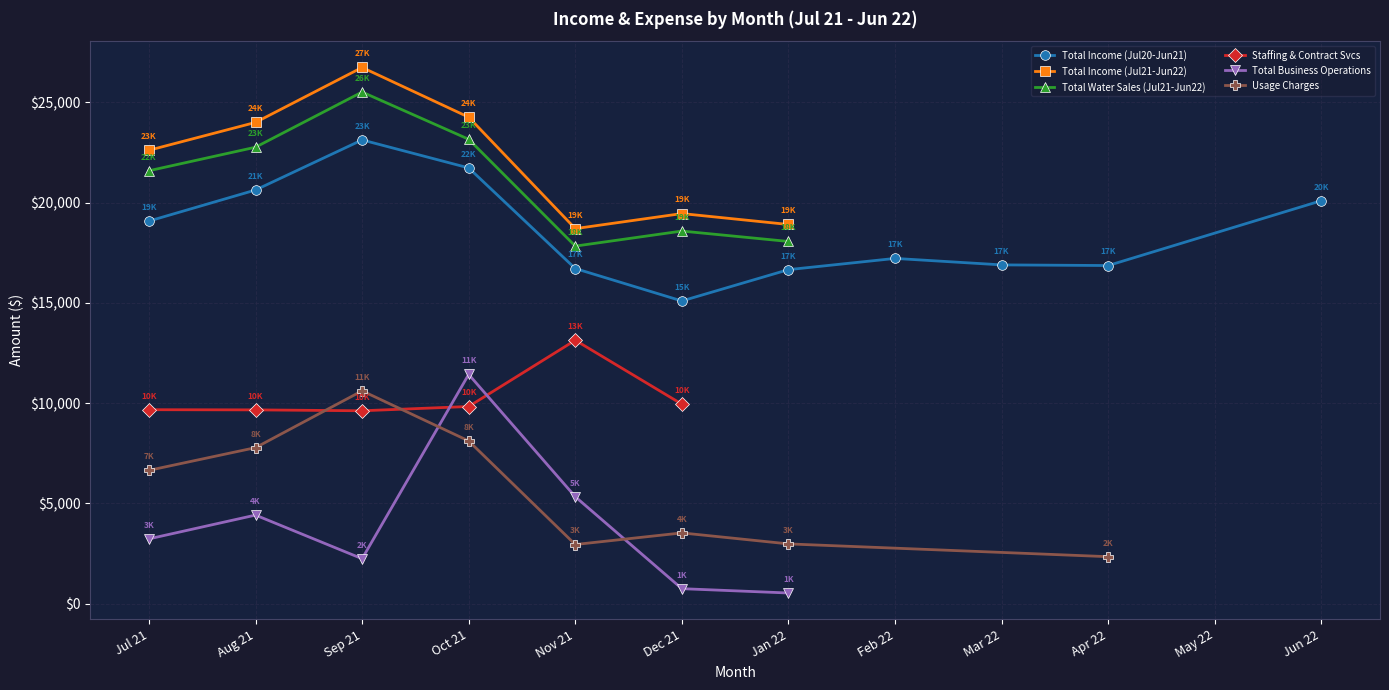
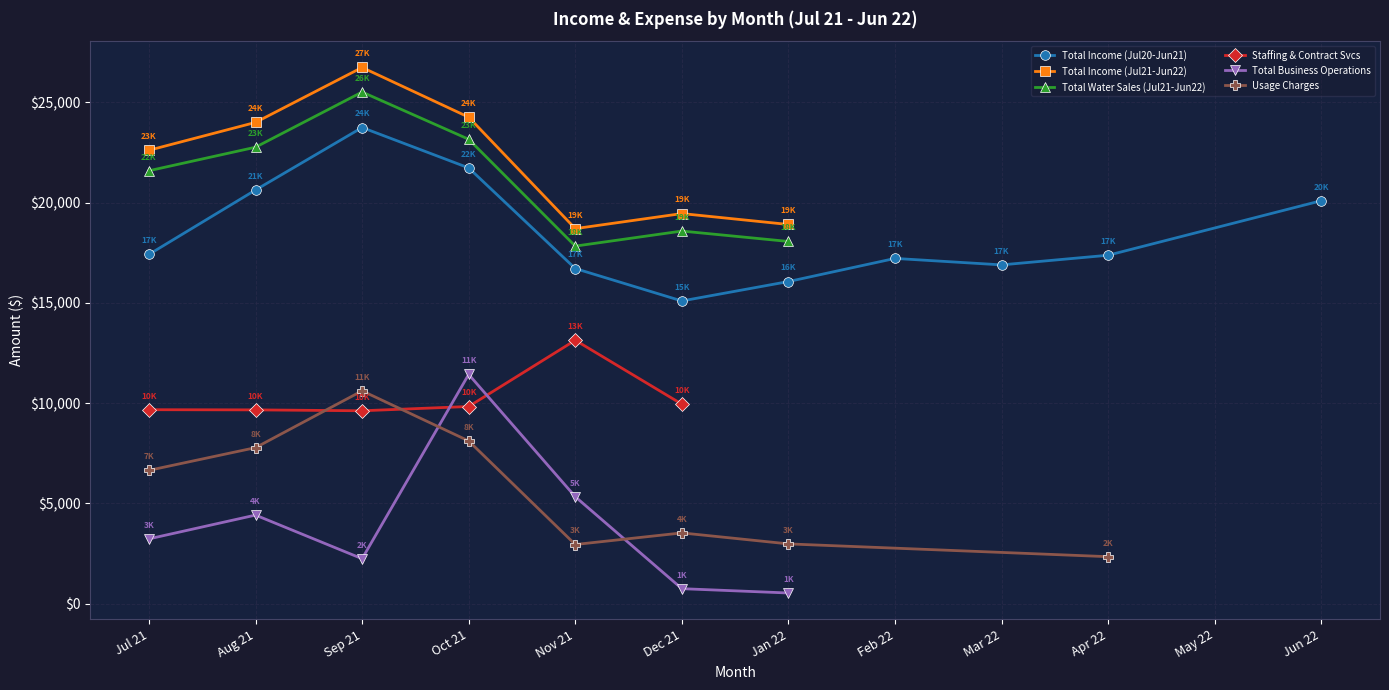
Total Income (Jul20-Jun21), Jul 21: 19K -> 17K
Total Income (Jul20-Jun21), Sep 21: 23K -> 24K
Total Income (Jul20-Jun21), Jan 22: 17K -> 16K
Total Income (Jul20-Jun21), Apr 22: $16,900 -> $17,400
